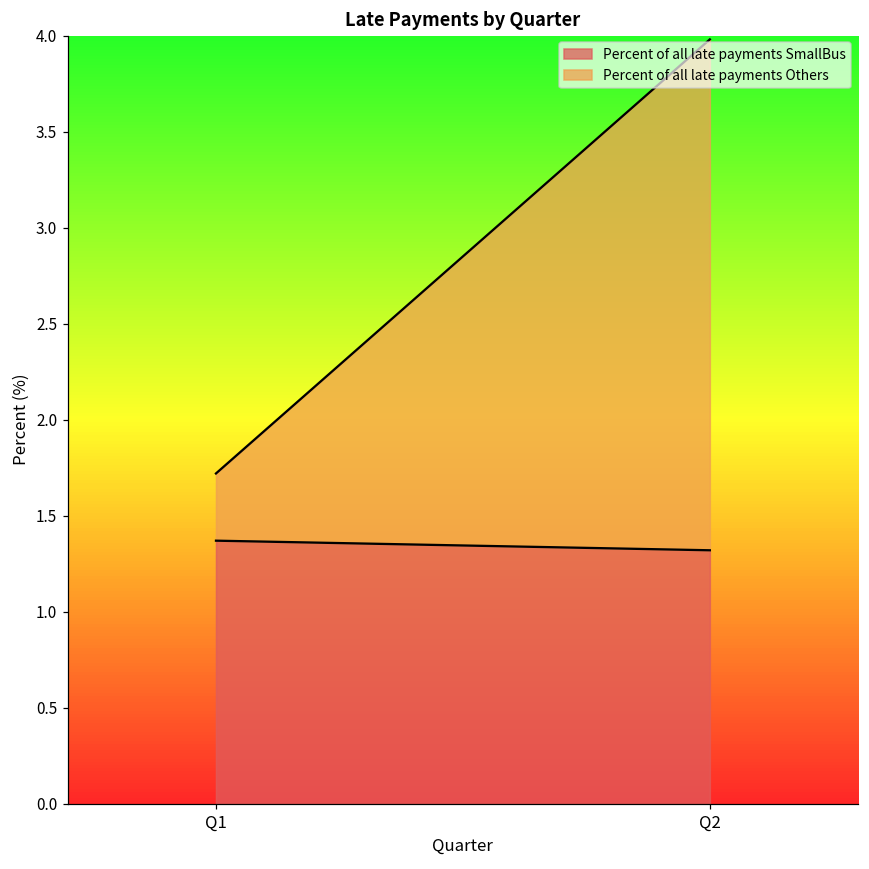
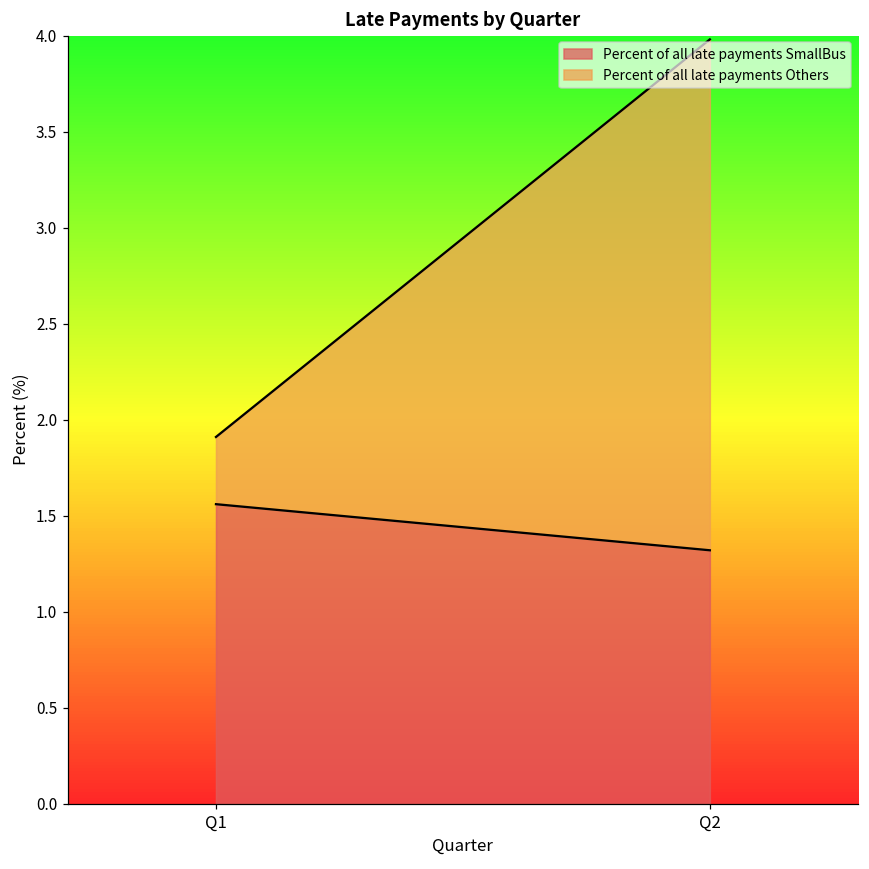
Percent of all late payments SmallBus, Q1: 1.37 -> 1.56
